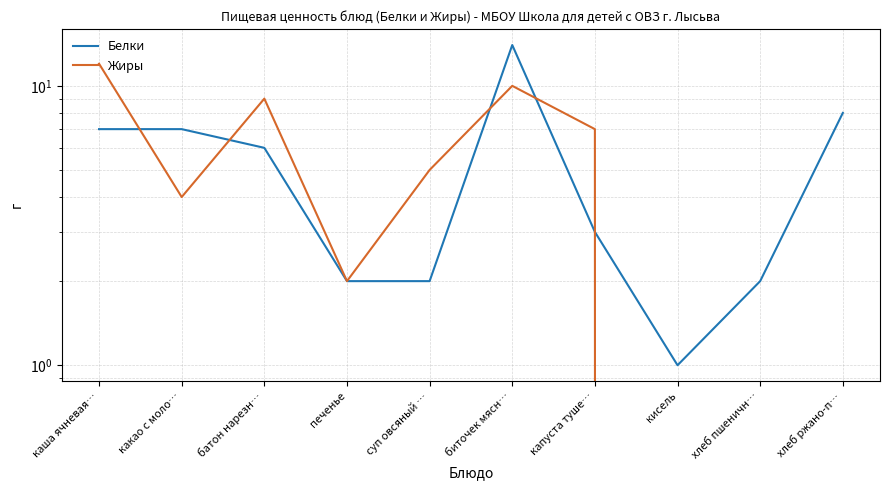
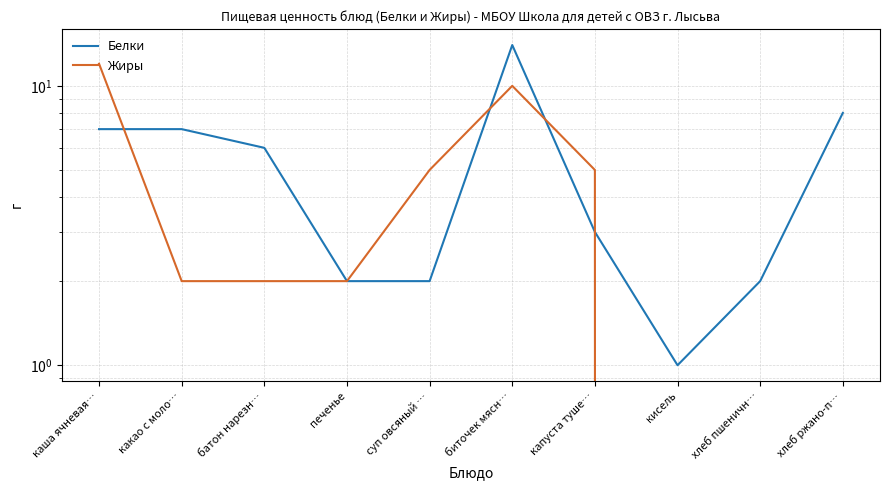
Жиры, какао с моло…: 4 -> 2
Жиры, батон нарезн…: 9 -> 2
Жиры, капуста туше…: 7 -> 5
